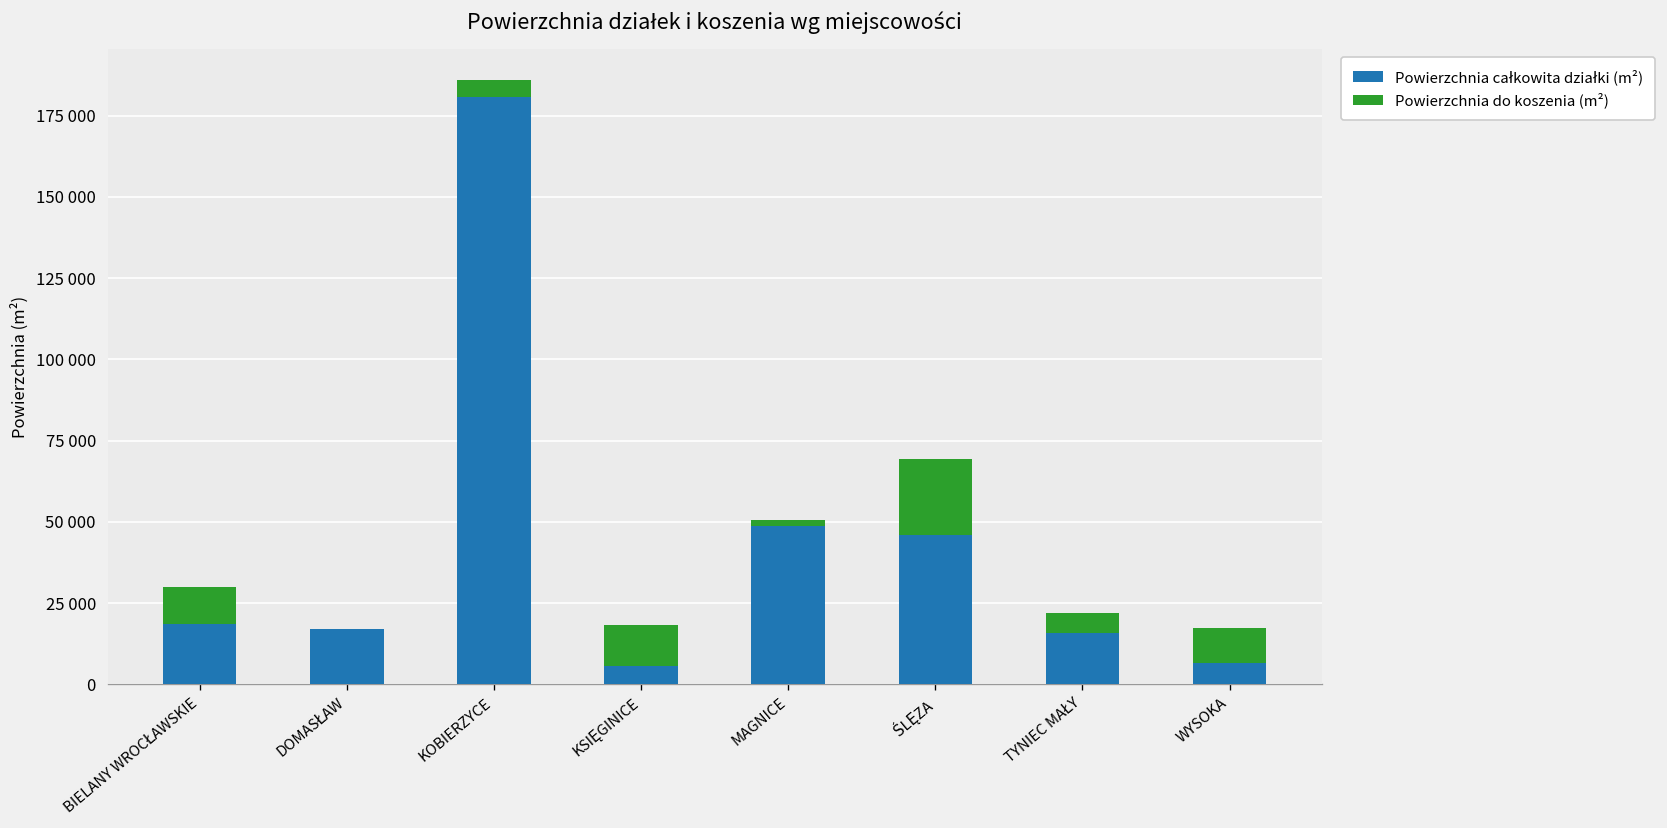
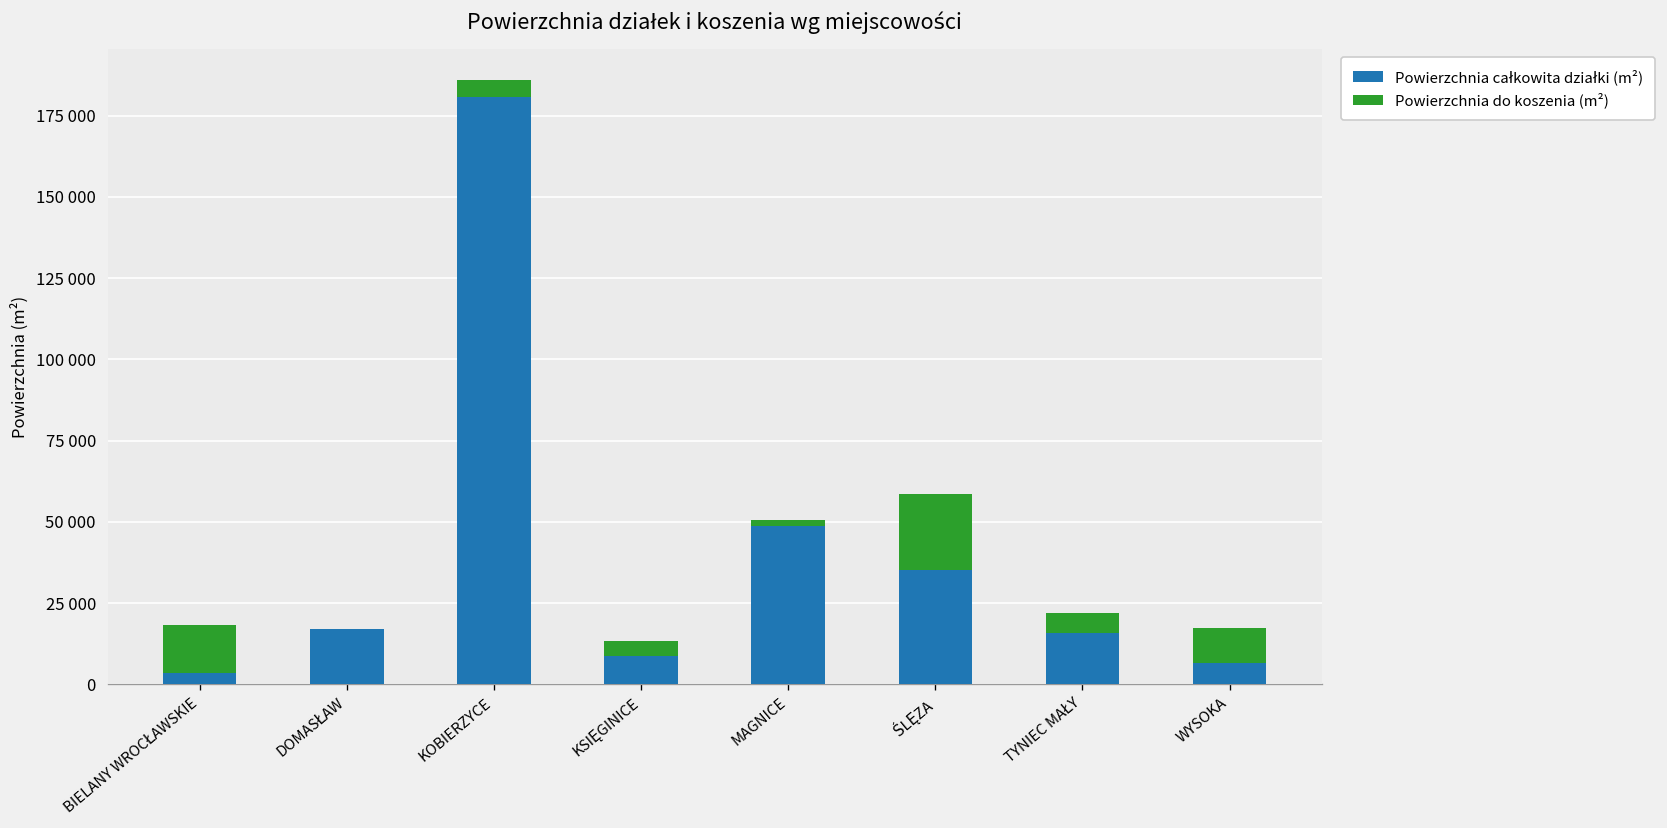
Powierzchnia całkowita działki (m²), BIELANY WROCŁAWSKIE: 18000 -> 3000
Powierzchnia do koszenia (m²), BIELANY WROCŁAWSKIE: 12000 -> 15000
Powierzchnia całkowita działki (m²), KSIĘGINICE: 6000 -> 9000
Powierzchnia do koszenia (m²), KSIĘGINICE: 13000 -> 5000
Powierzchnia całkowita działki (m²), ŚLĘZA: 46000 -> 35000
